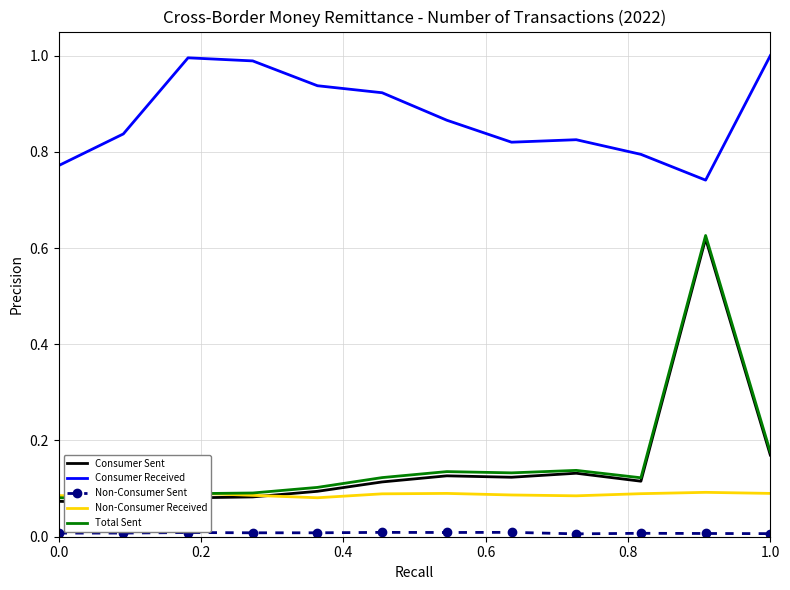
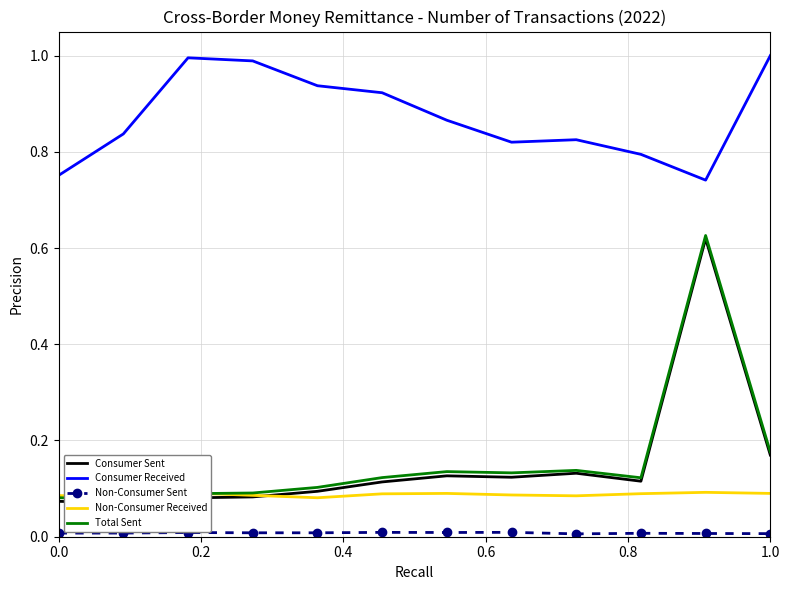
Consumer Received, 0.0: 0.77 -> 0.75
